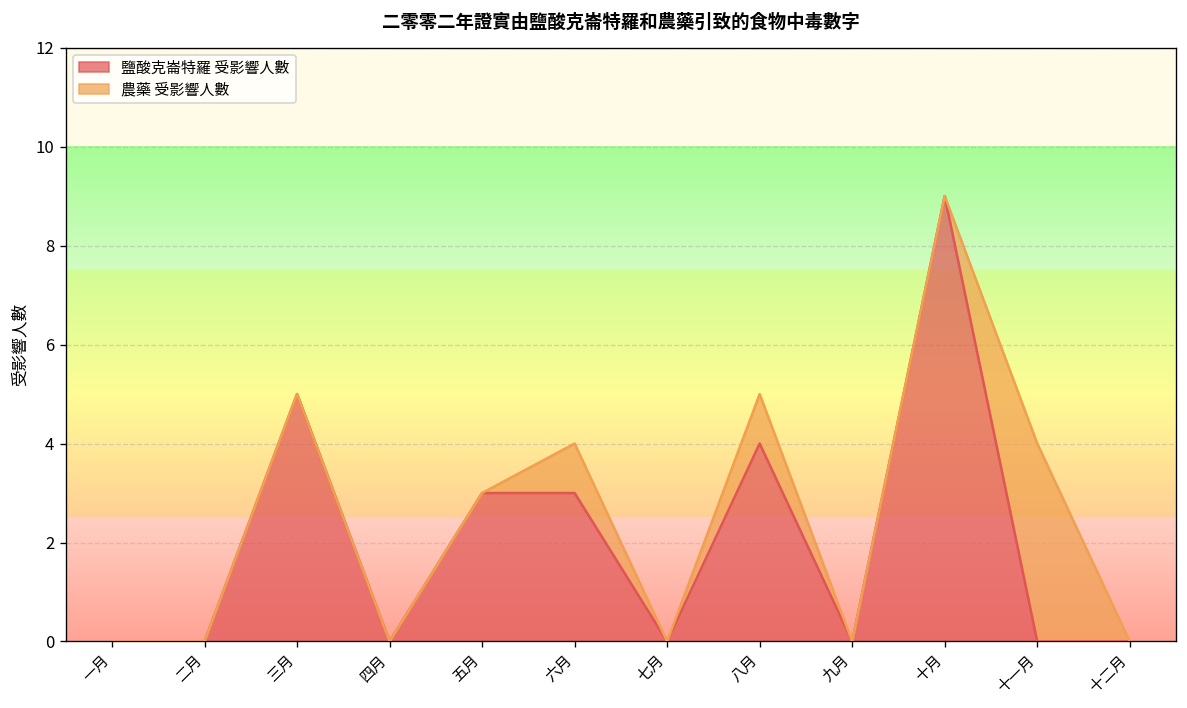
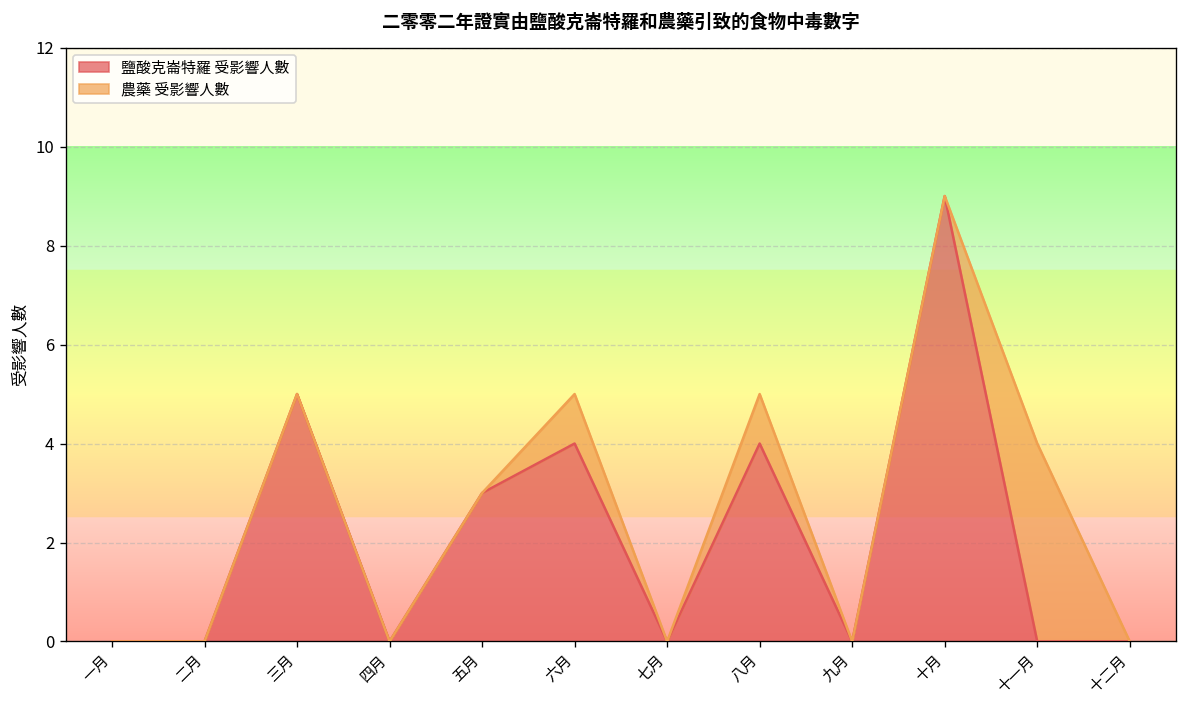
鹽酸克崙特羅 受影響人數, 六月: 3 -> 4
